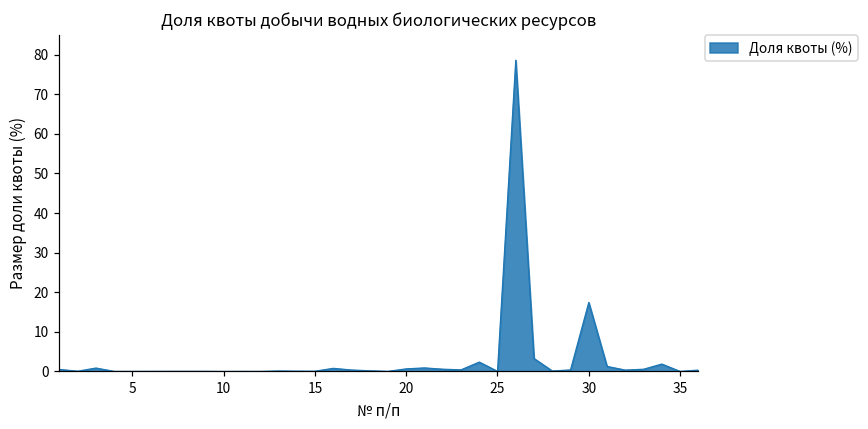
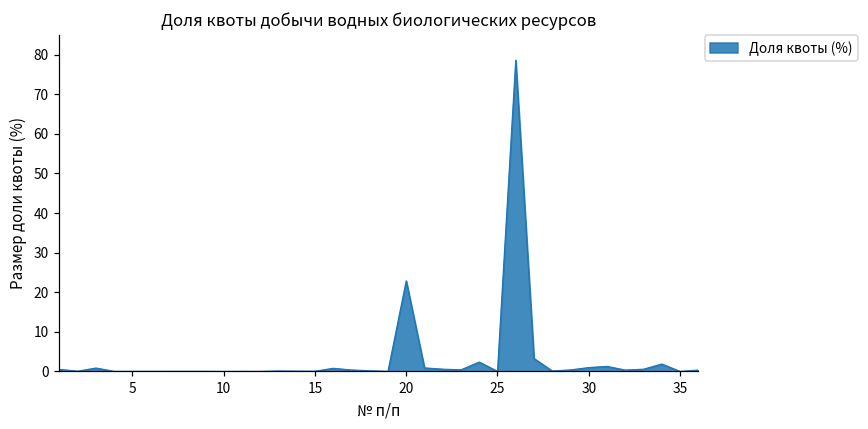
20: 1 -> 23
30: 17 -> 1
